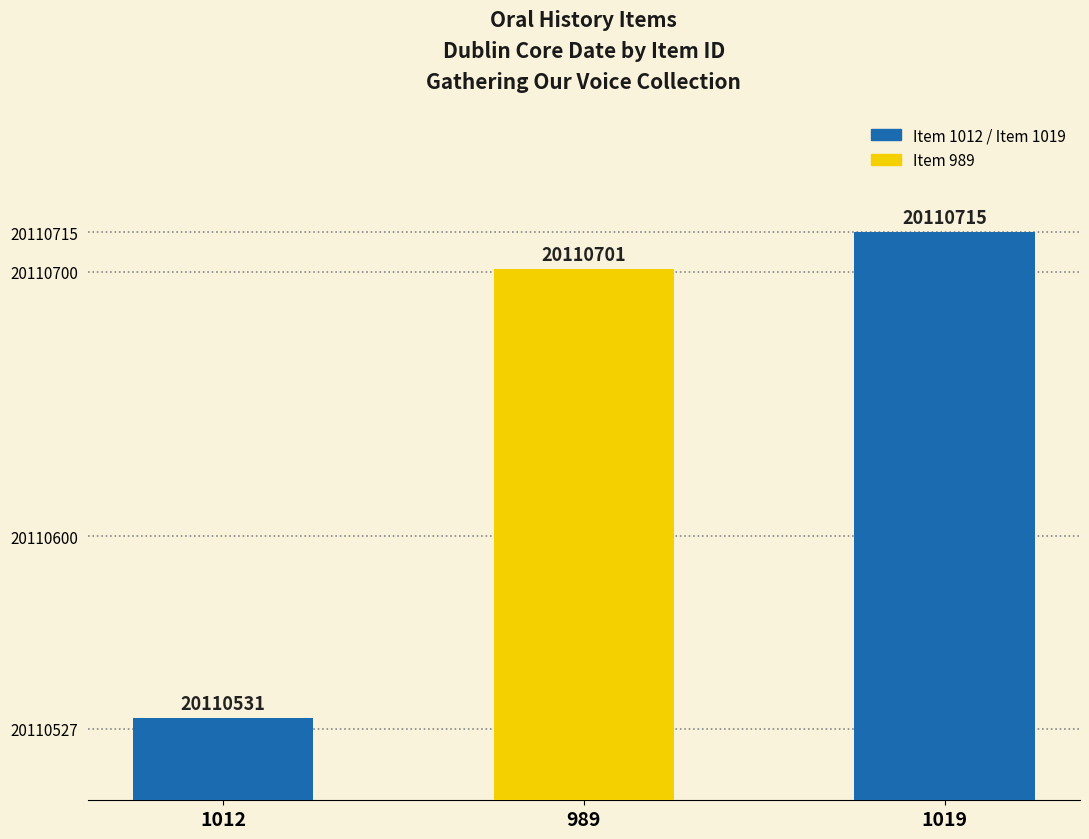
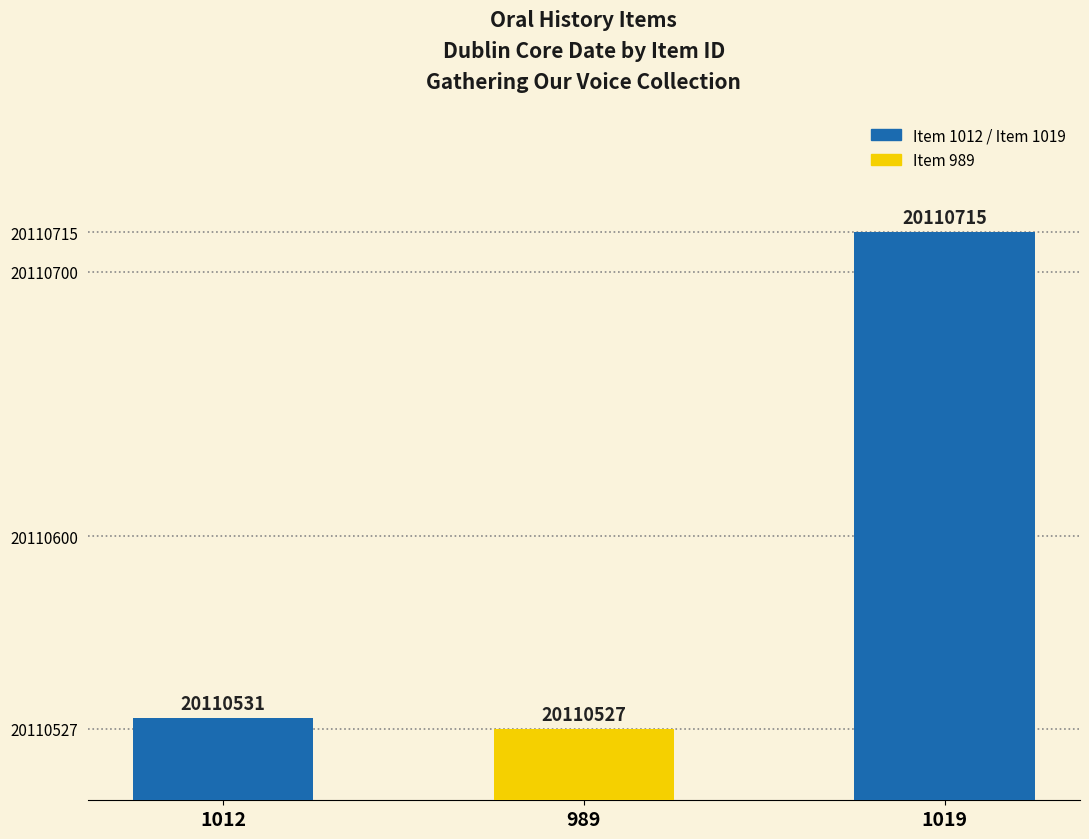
989: 20110701 -> 20110527
